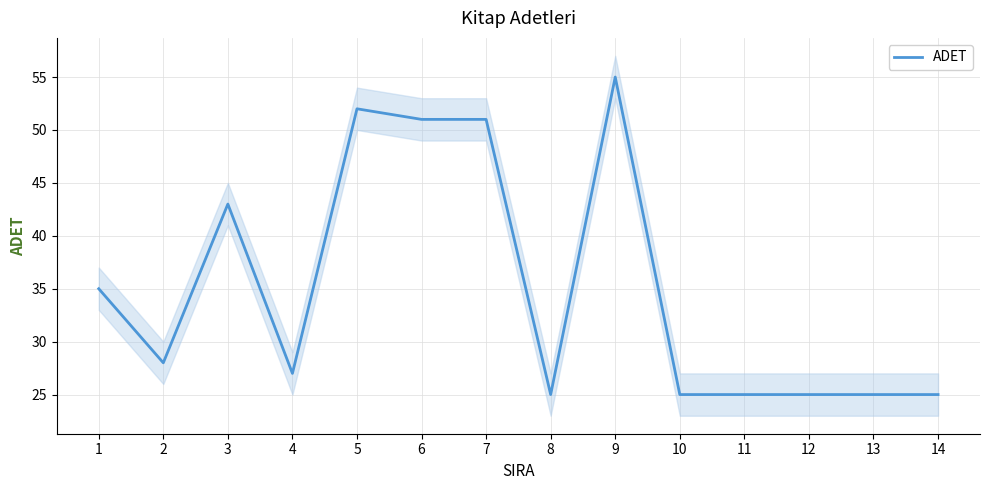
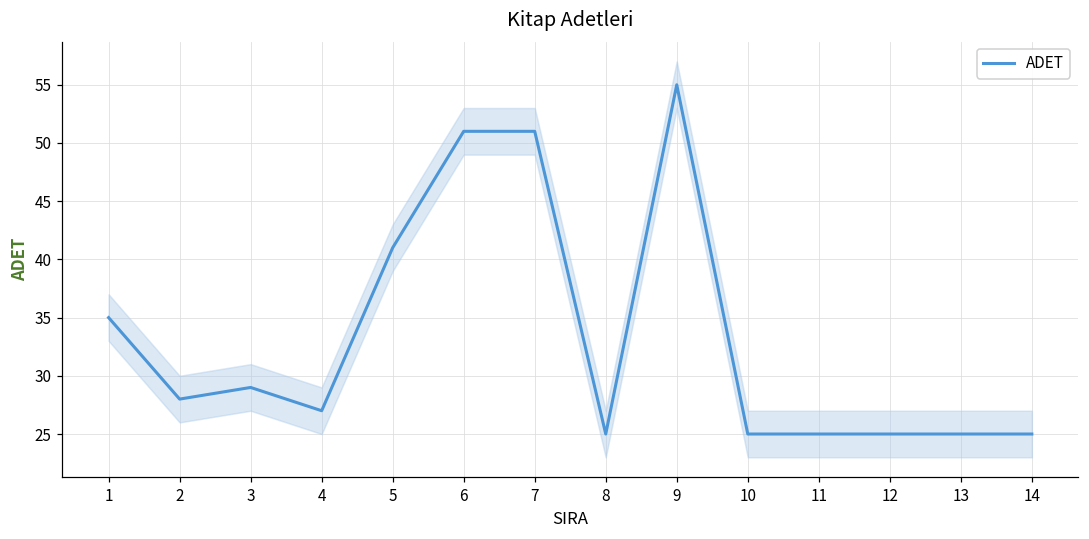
ADET, 3: 43 -> 29
ADET, 5: 52 -> 41
